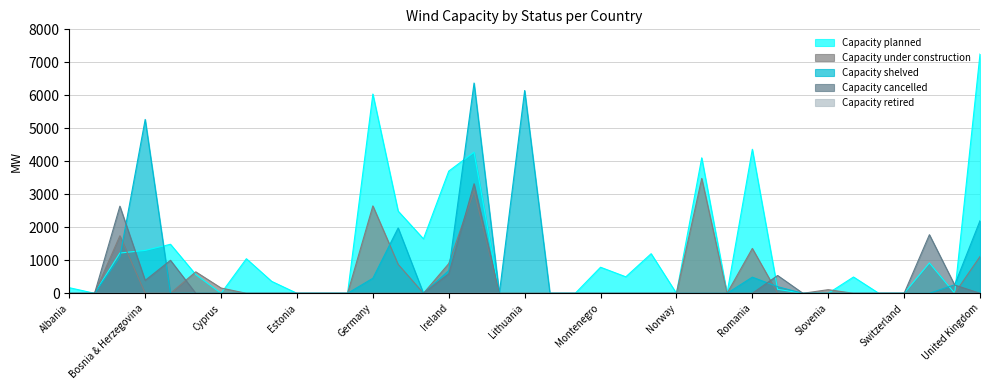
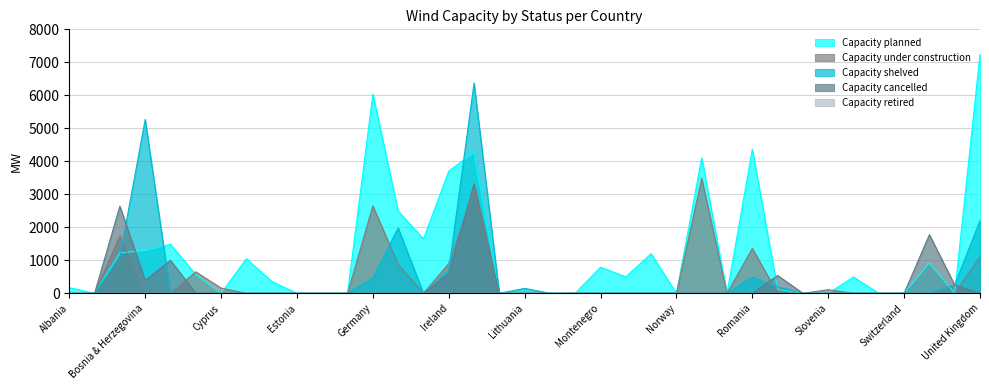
Capacity shelved, Lithuania: 6100 -> 200
